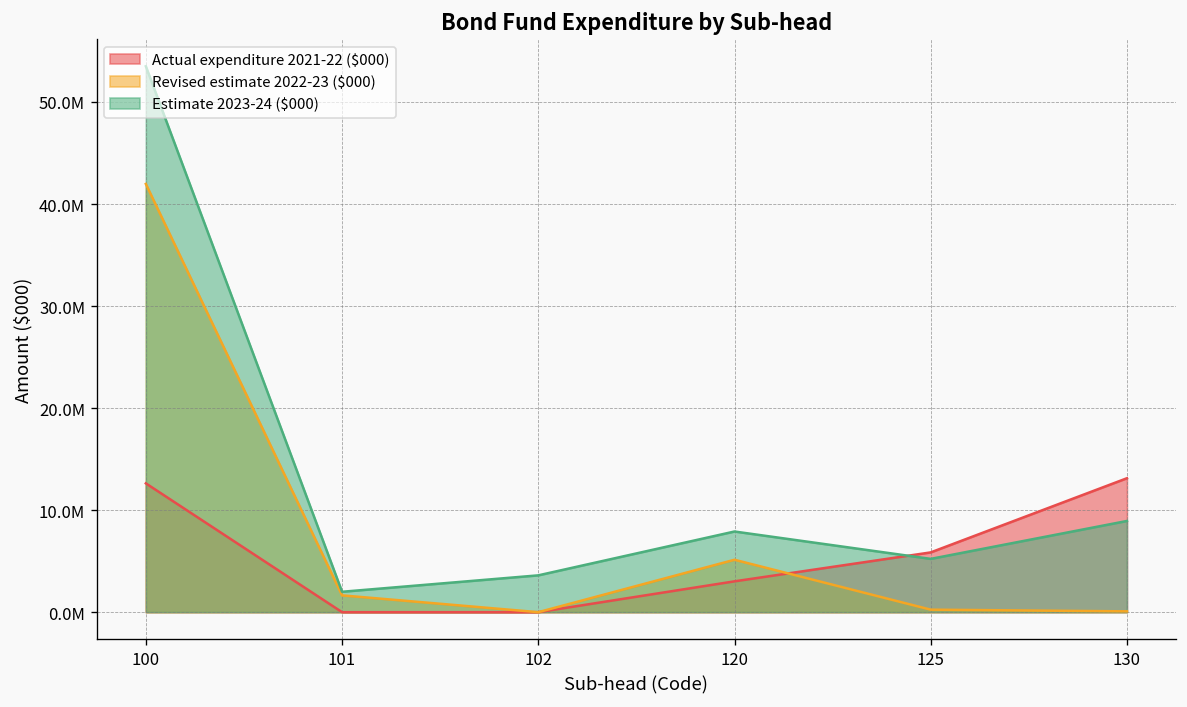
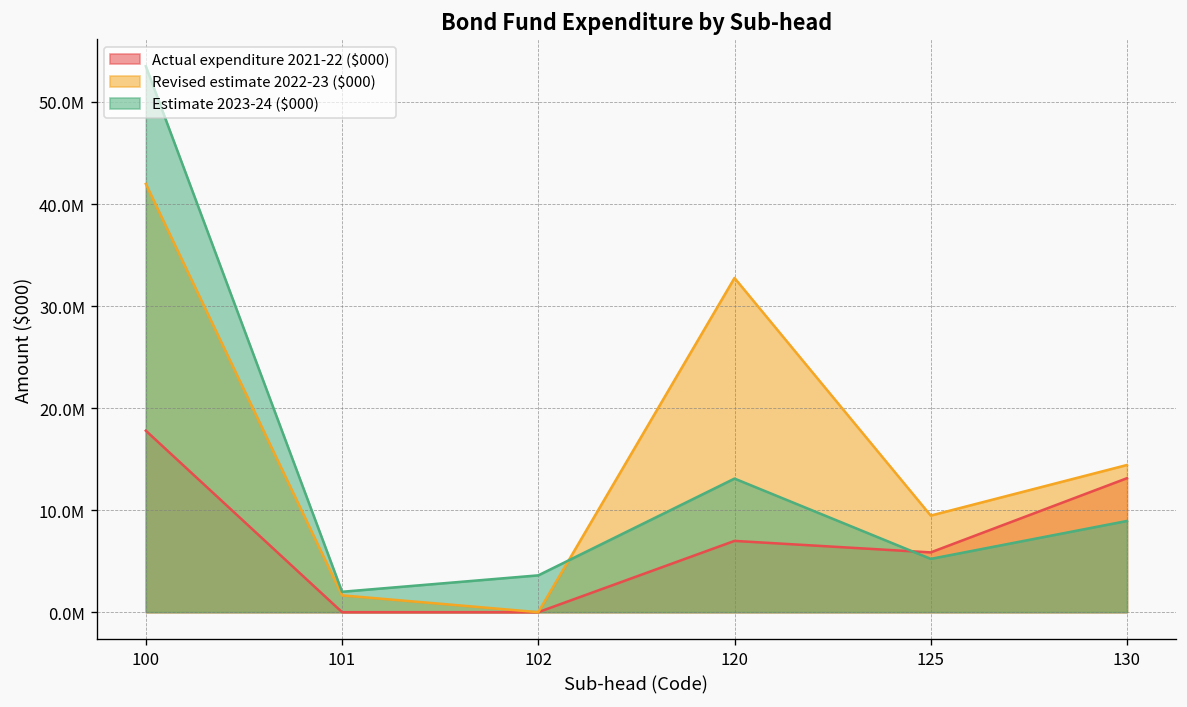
Actual expenditure 2021-22 ($000), 100: 13000000 -> 18000000
Actual expenditure 2021-22 ($000), 120: 3000000 -> 7000000
Revised estimate 2022-23 ($000), 120: 5000000 -> 33000000
Estimate 2023-24 ($000), 120: 8000000 -> 13000000
Revised estimate 2022-23 ($000), 125: 0 -> 9000000
Revised estimate 2022-23 ($000), 130: 0 -> 14000000
